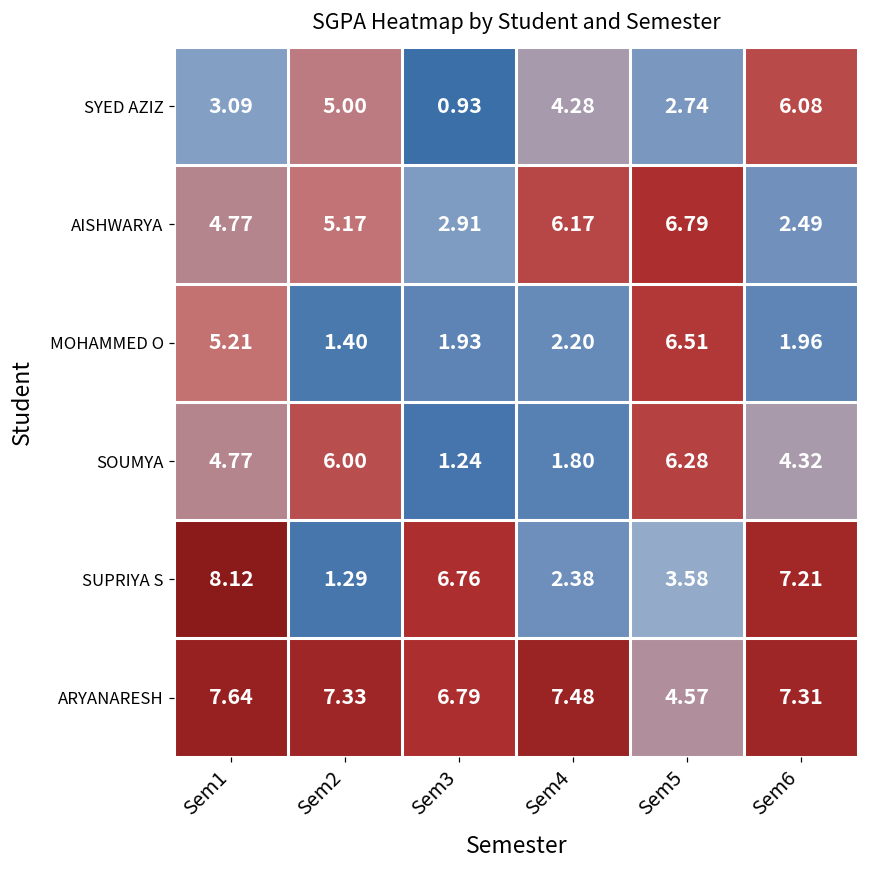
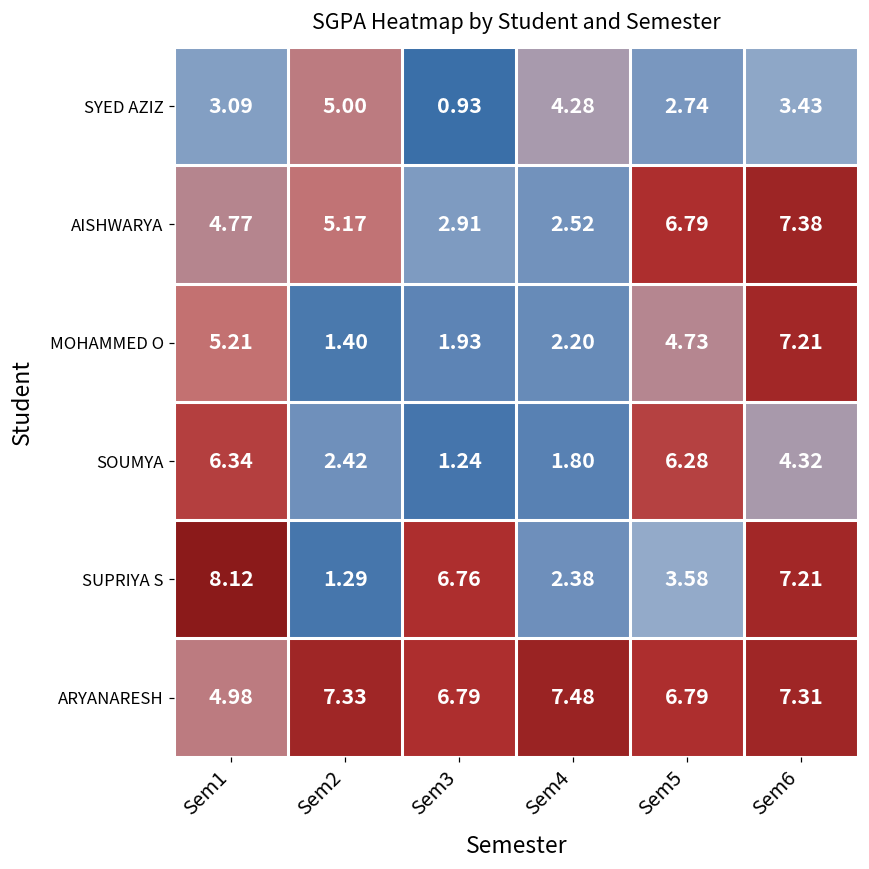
SYED AZIZ, Sem6: 6.08 -> 3.43
AISHWARYA, Sem4: 6.17 -> 2.52
AISHWARYA, Sem6: 2.49 -> 7.38
MOHAMMED O, Sem5: 6.51 -> 4.73
MOHAMMED O, Sem6: 1.96 -> 7.21
SOUMYA, Sem1: 4.77 -> 6.34
SOUMYA, Sem2: 6.00 -> 2.42
ARYANARESH, Sem1: 7.64 -> 4.98
ARYANARESH, Sem5: 4.57 -> 6.79
